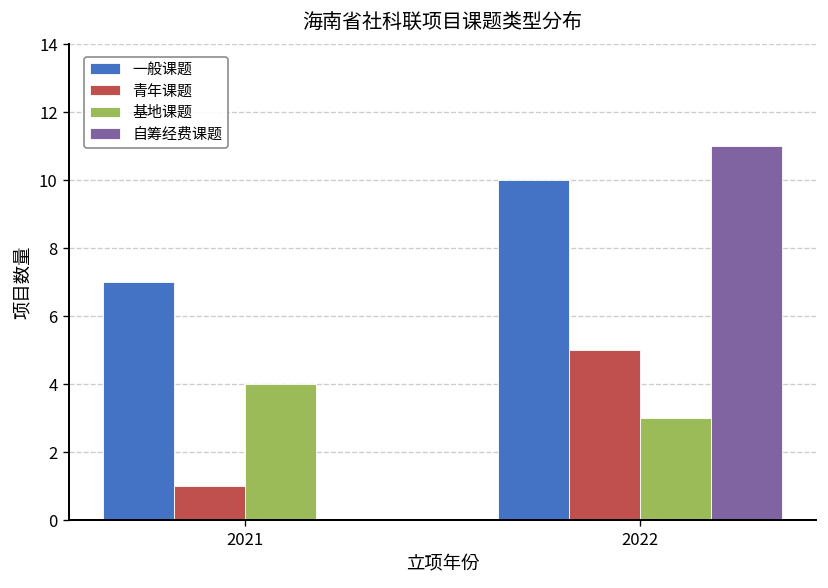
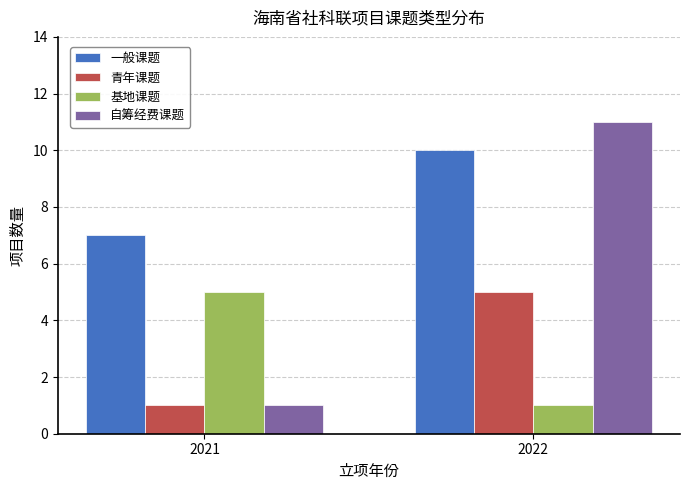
基地课题, 2021: 4 -> 5
自筹经费课题, 2021: 0 -> 1
基地课题, 2022: 3 -> 1
